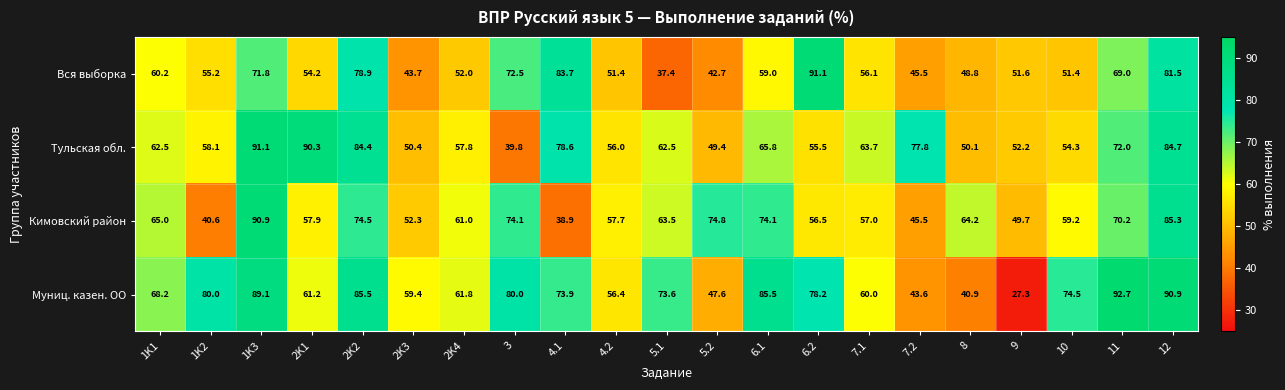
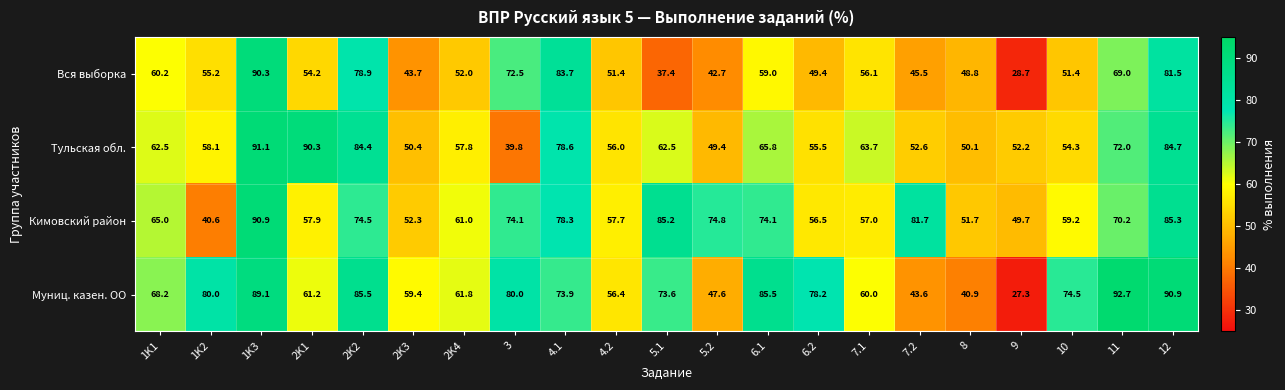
Вся выборка, 1K3: 71.8 -> 90.3
Вся выборка, 6.2: 91.1 -> 49.4
Вся выборка, 9: 51.6 -> 28.7
Тульская обл., 7.2: 77.8 -> 52.6
Кимовский район, 4.1: 38.9 -> 78.3
Кимовский район, 5.1: 63.5 -> 85.2
Кимовский район, 7.2: 45.5 -> 81.7
Кимовский район, 8: 64.2 -> 51.7
